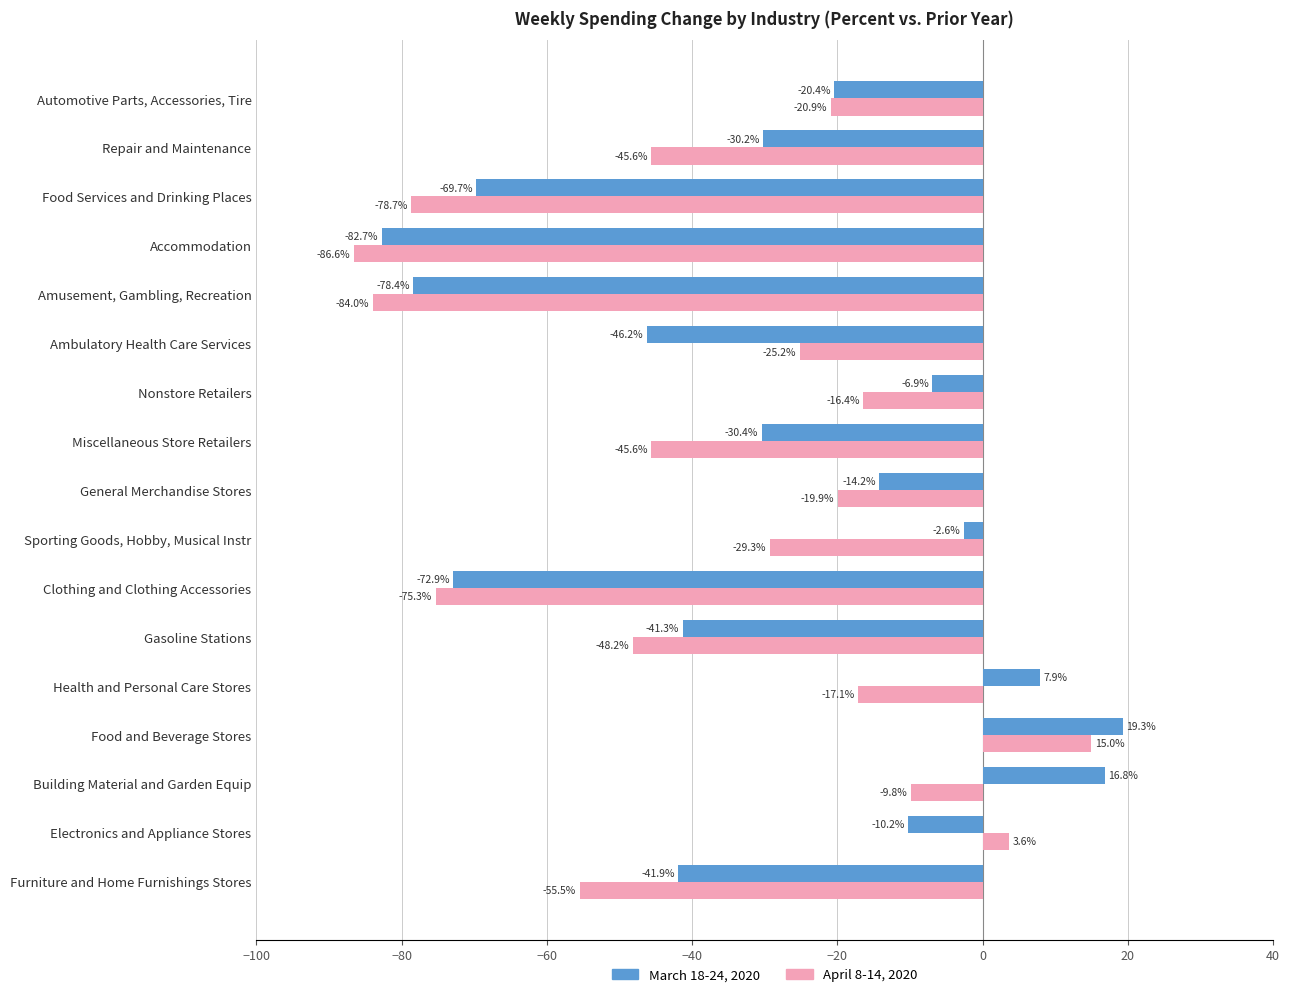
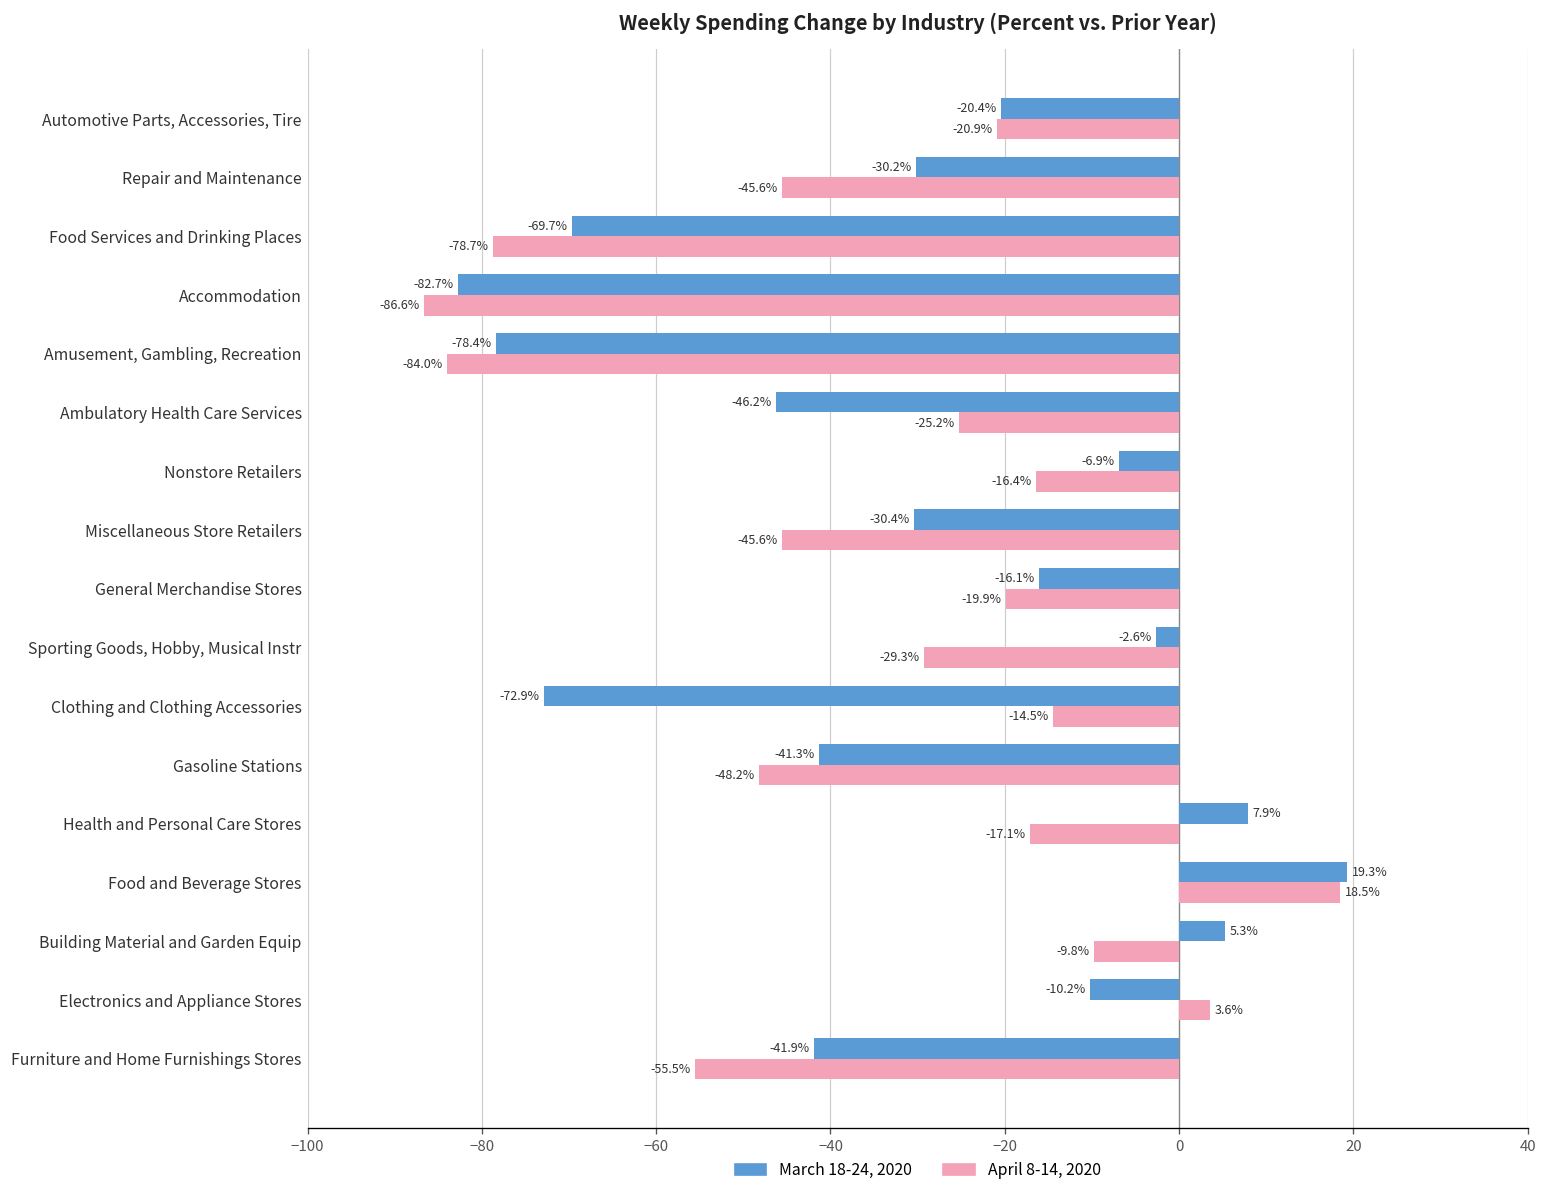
March 18-24, 2020, General Merchandise Stores: -14.2% -> -16.1%
April 8-14, 2020, Clothing and Clothing Accessories: -75.3% -> -14.5%
April 8-14, 2020, Food and Beverage Stores: 15.0% -> 18.5%
March 18-24, 2020, Building Material and Garden Equip: 16.8% -> 5.3%
